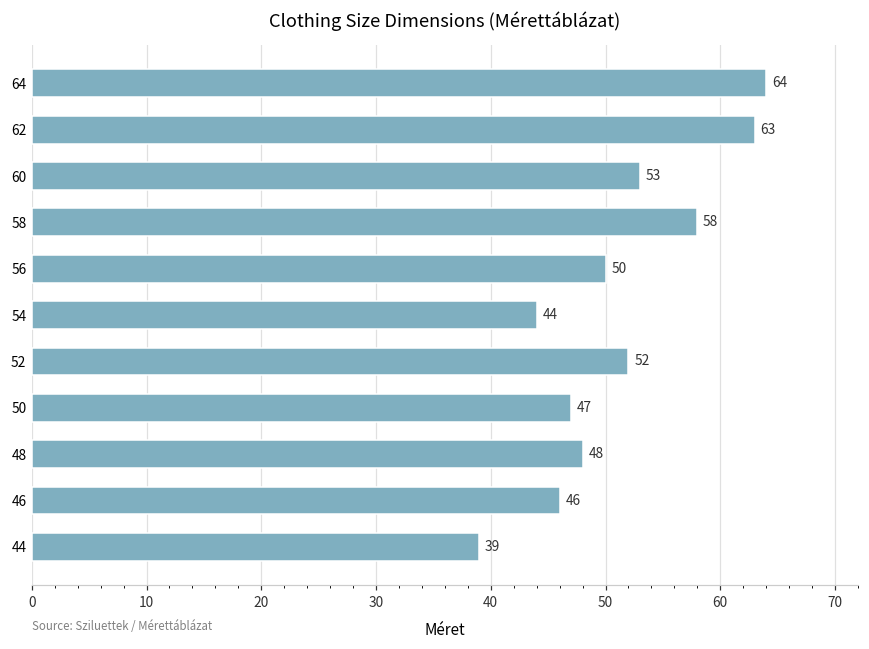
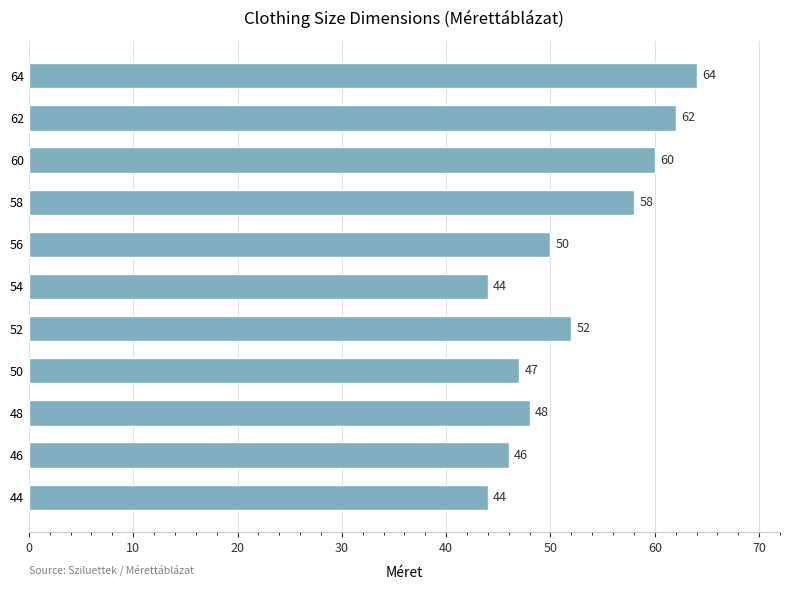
62: 63 -> 62
60: 53 -> 60
44: 39 -> 44
